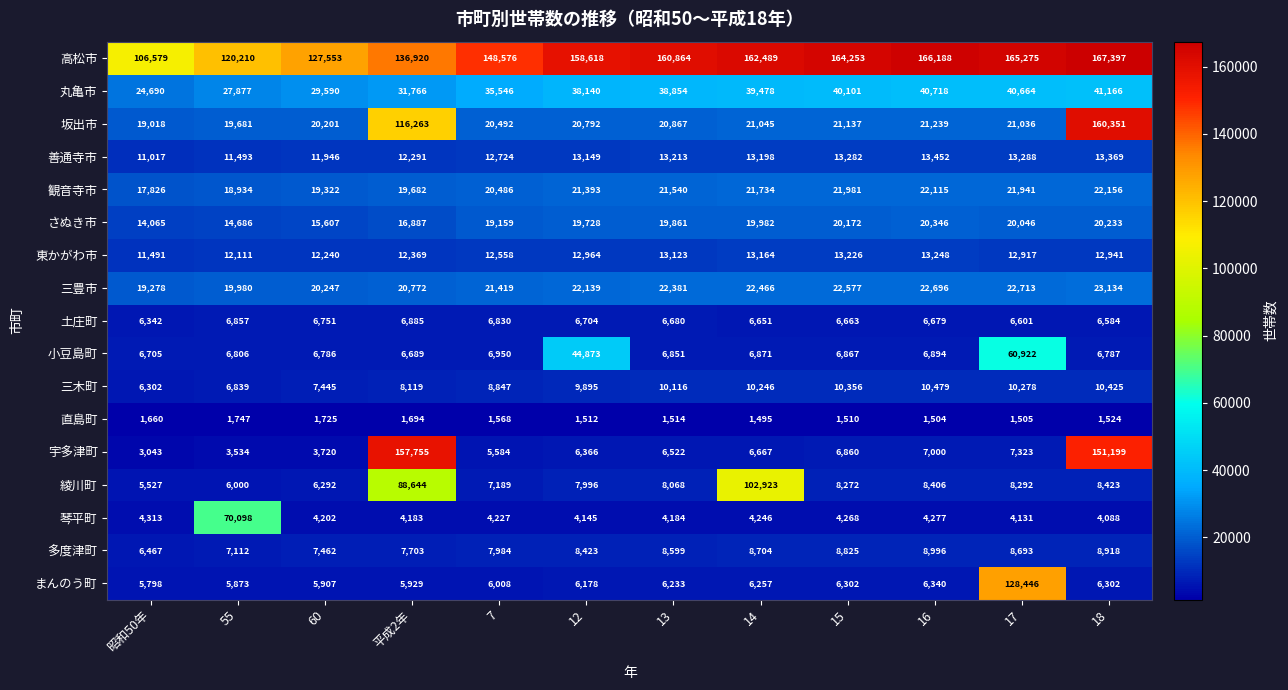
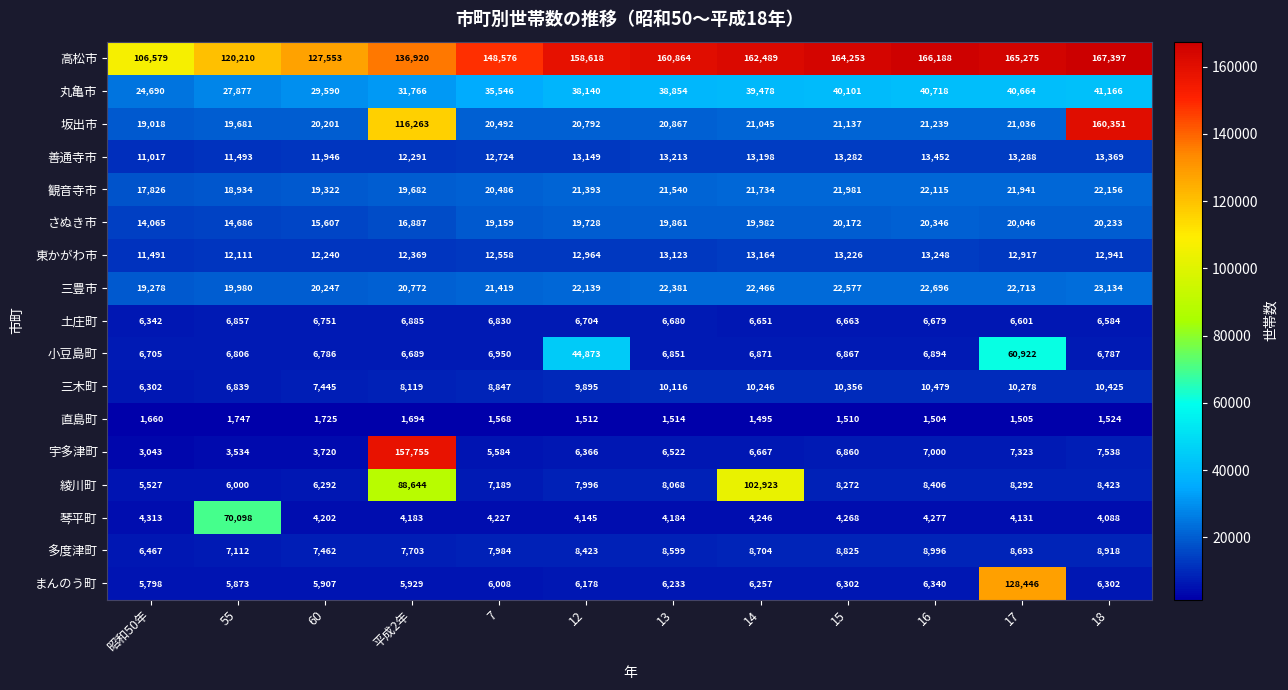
宇多津町, 18: 151,199 -> 7,538
